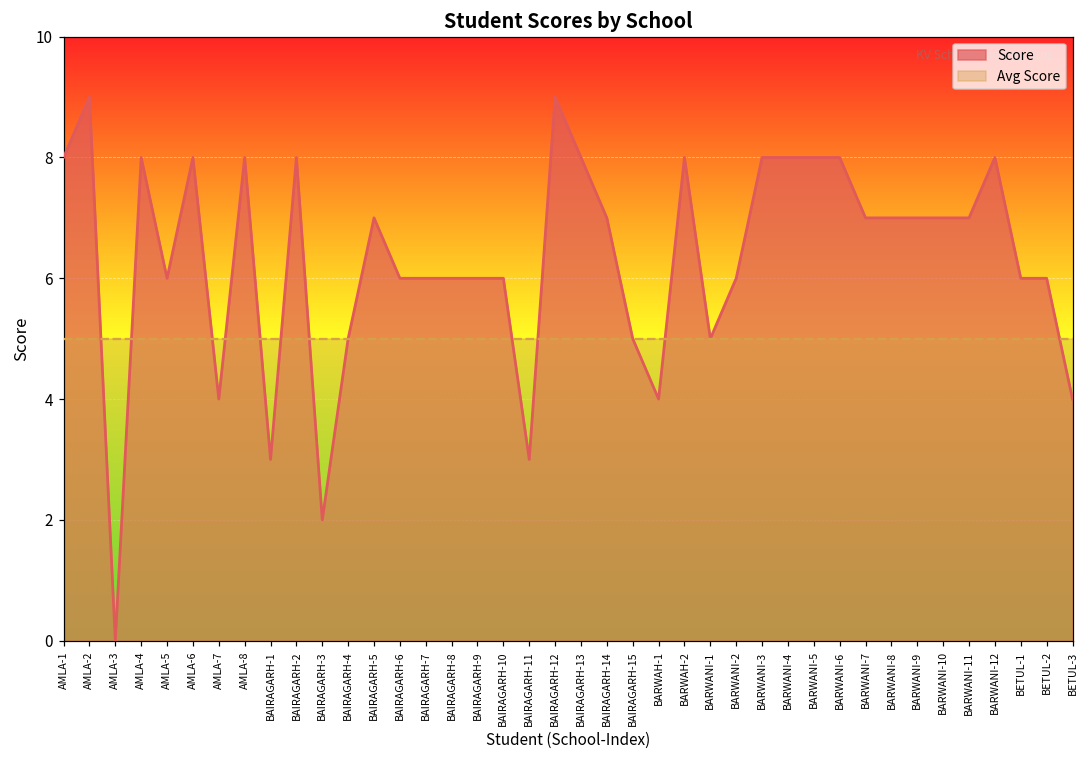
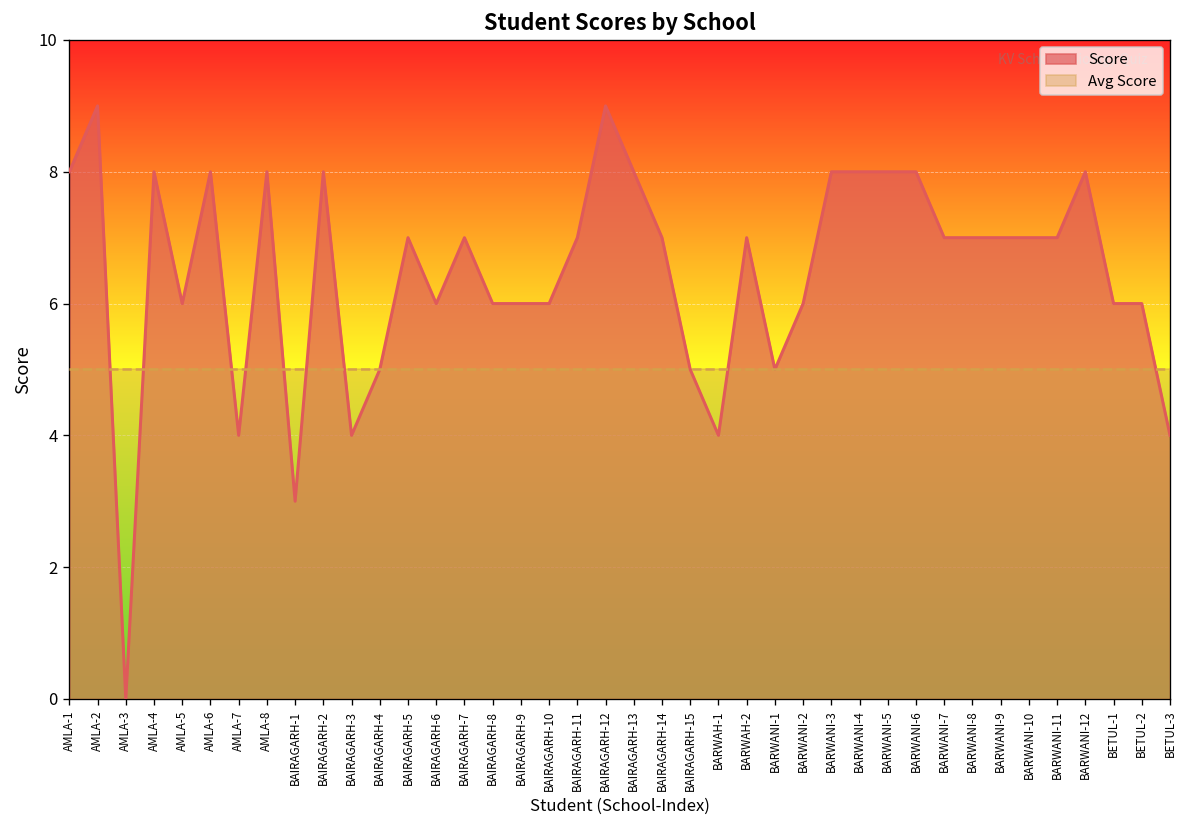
Score, BAIRAGARH-3: 2 -> 4
Score, BAIRAGARH-7: 6 -> 7
Score, BAIRAGARH-11: 3 -> 7
Score, BARWAH-2: 8 -> 7
